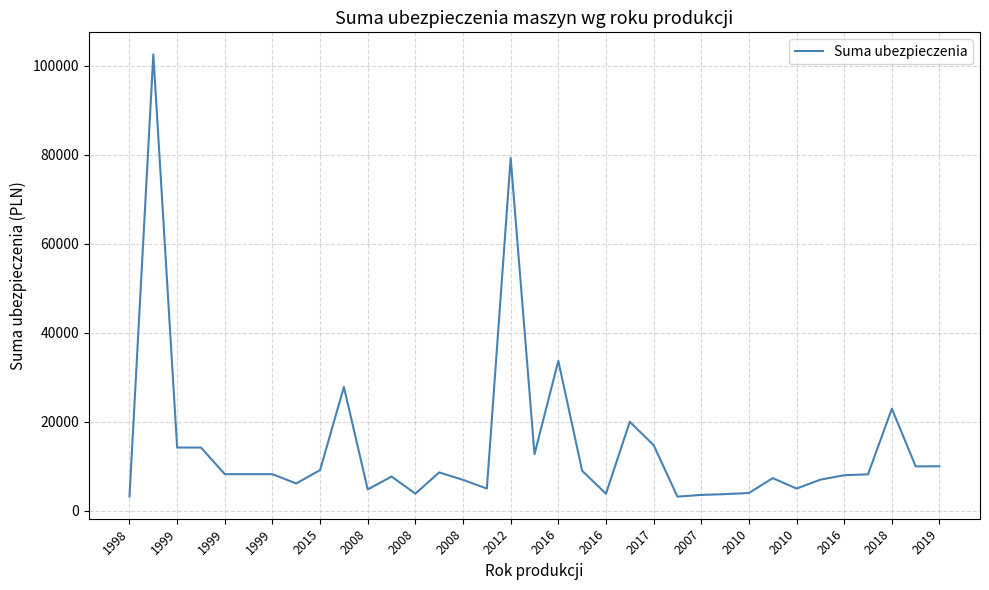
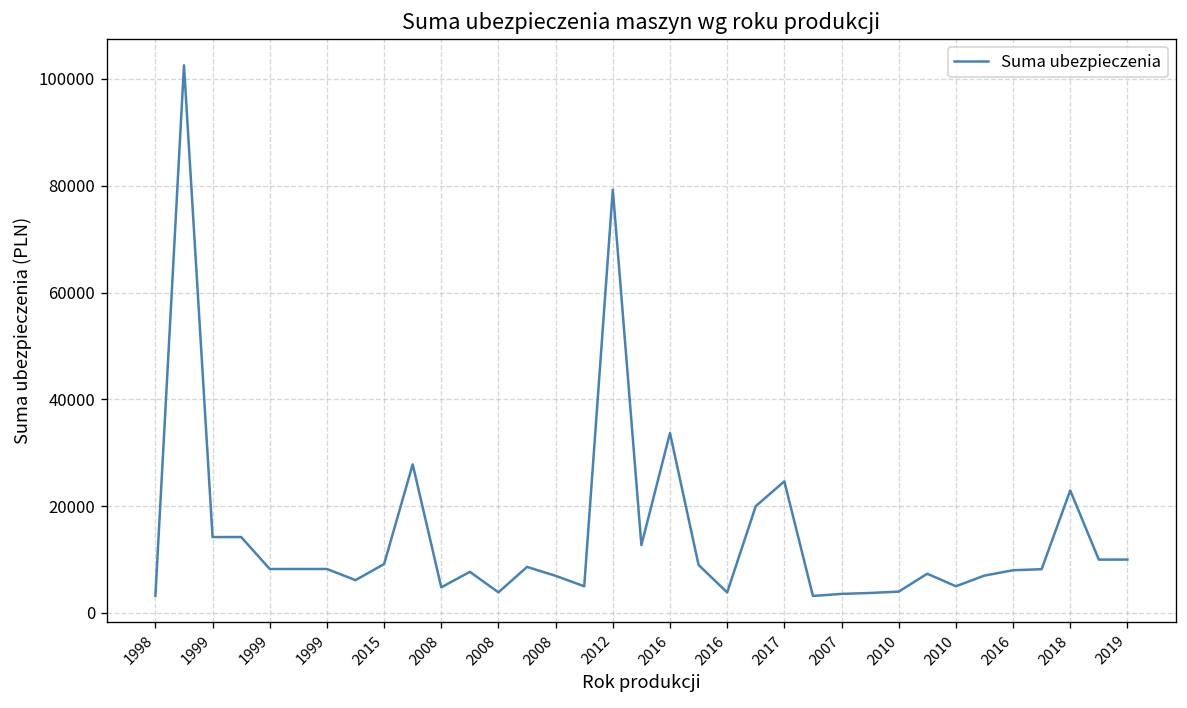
2017: 15000 -> 25000
